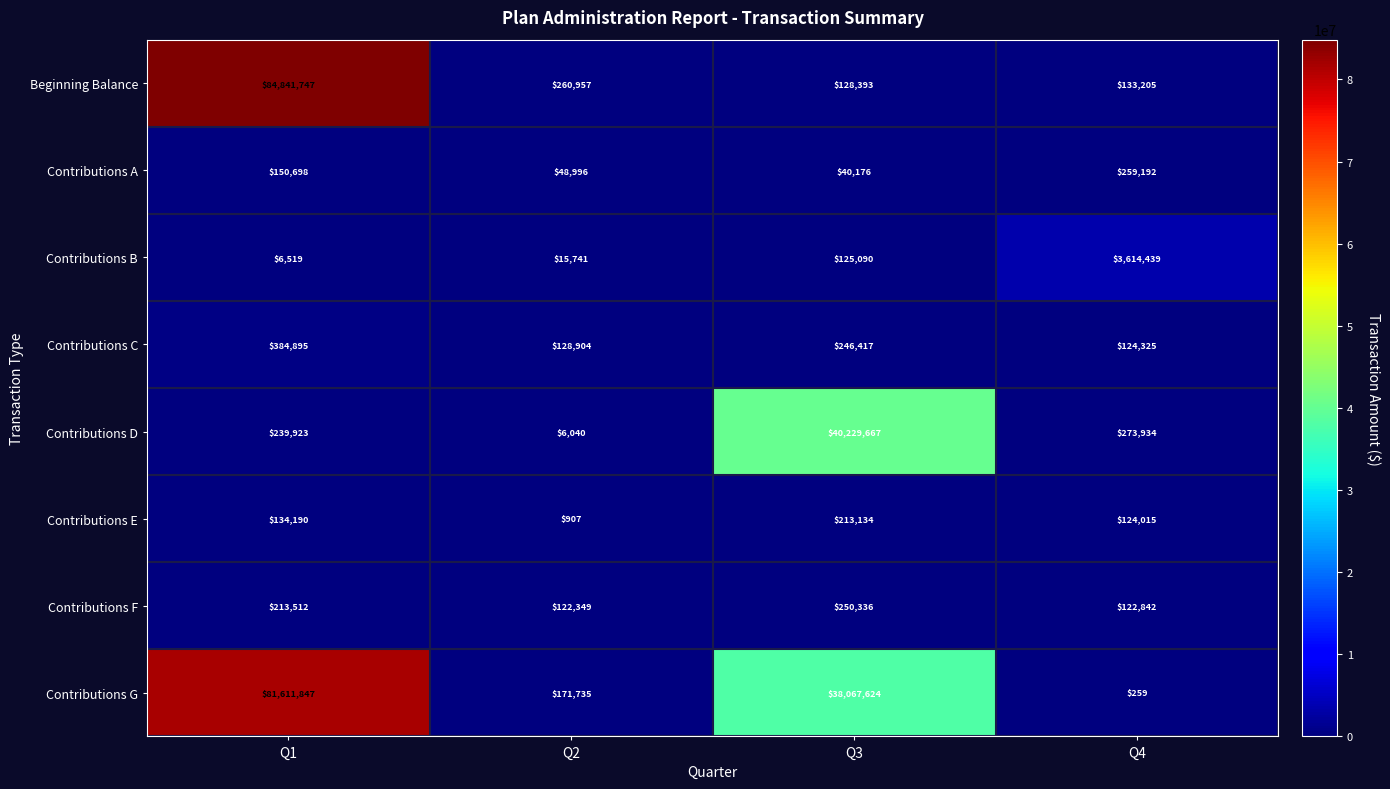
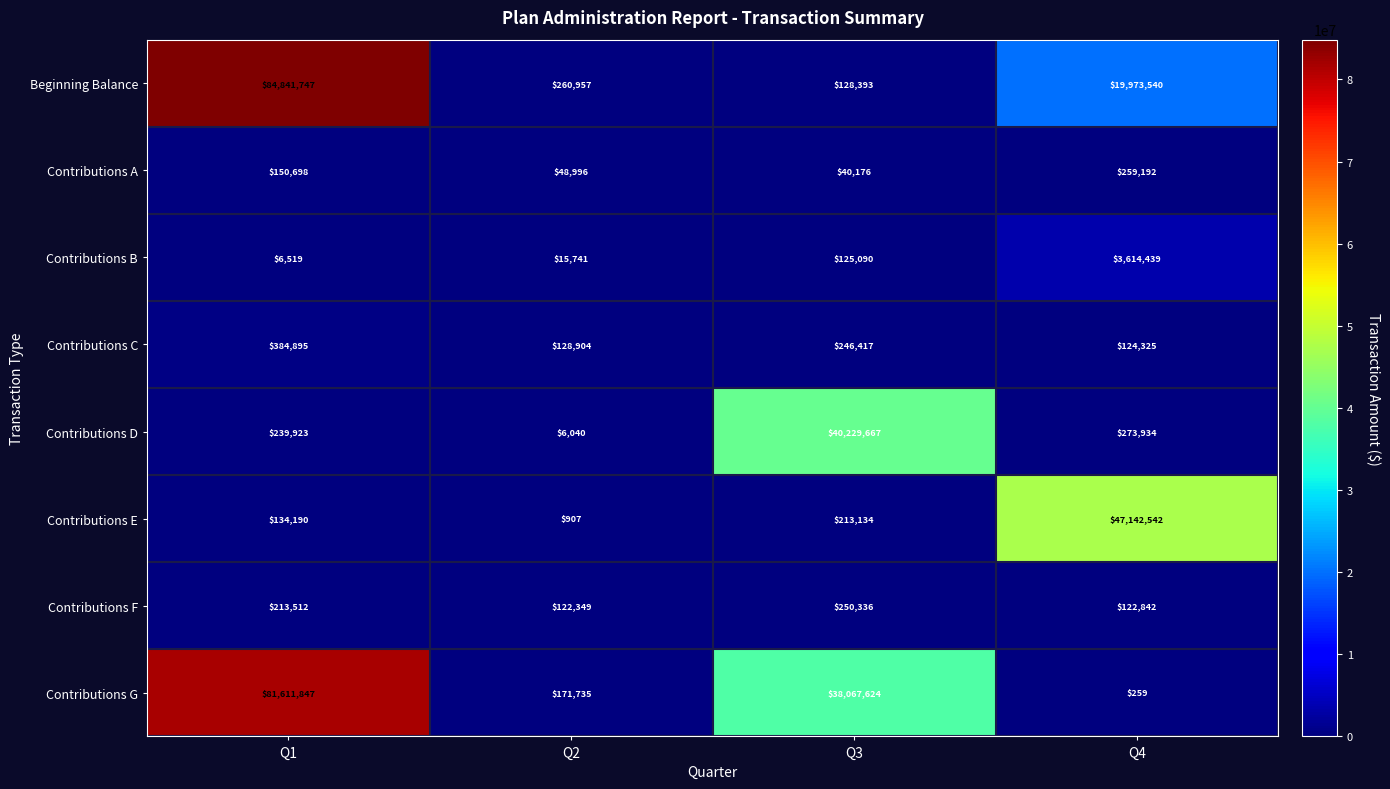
Beginning Balance, Q4: $133,205 -> $19,973,540
Contributions E, Q4: $124,015 -> $47,142,542
